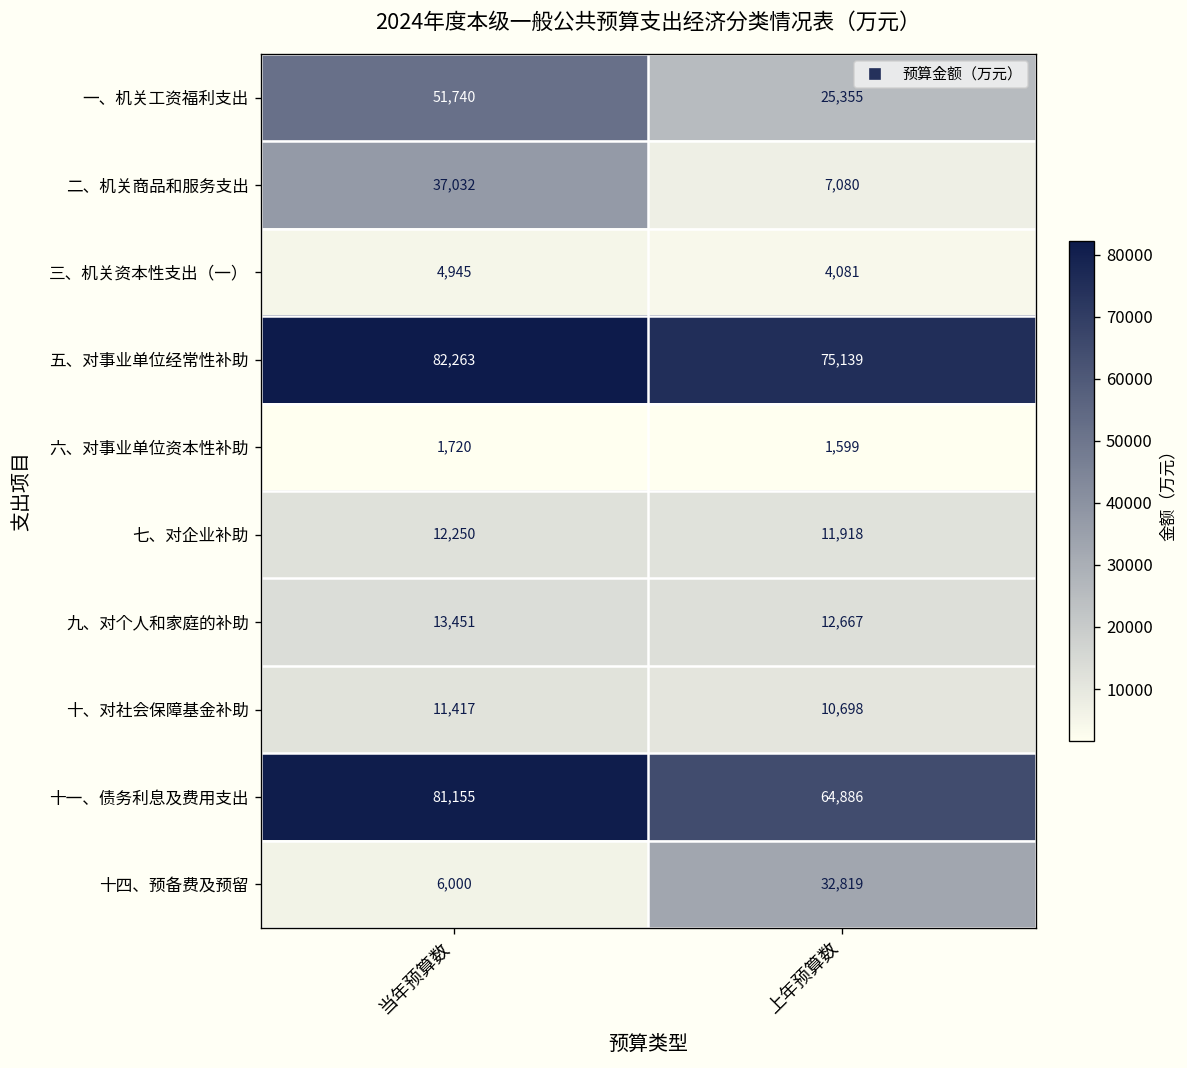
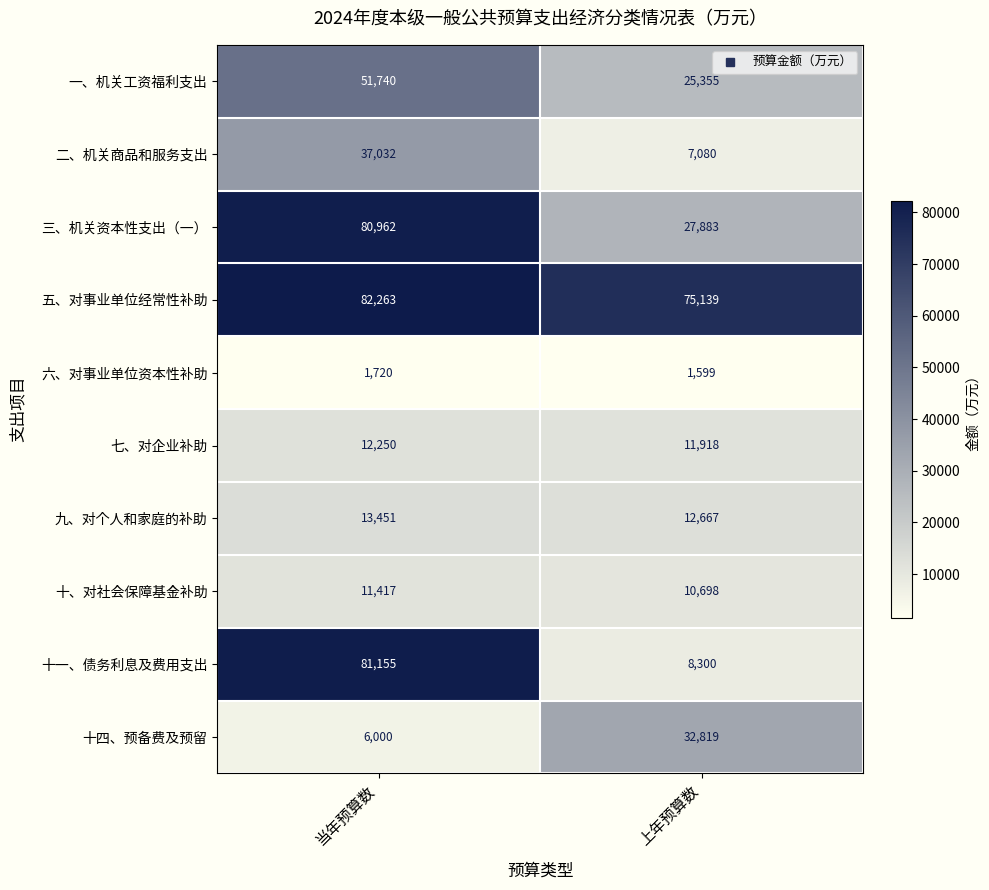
三、机关资本性支出（一）, 当年预算数: 4,945 -> 80,962
三、机关资本性支出（一）, 上年预算数: 4,081 -> 27,883
十一、债务利息及费用支出, 上年预算数: 64,886 -> 8,300
